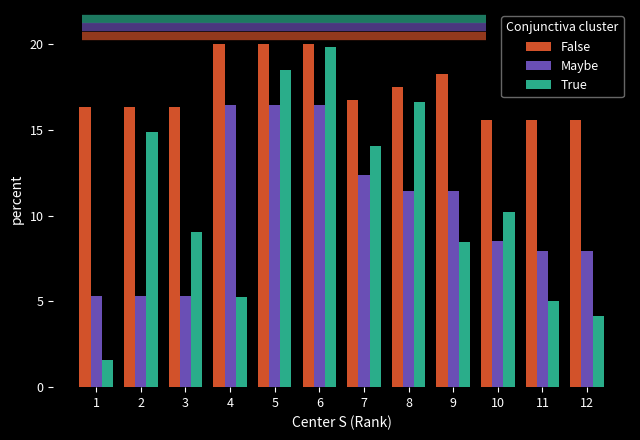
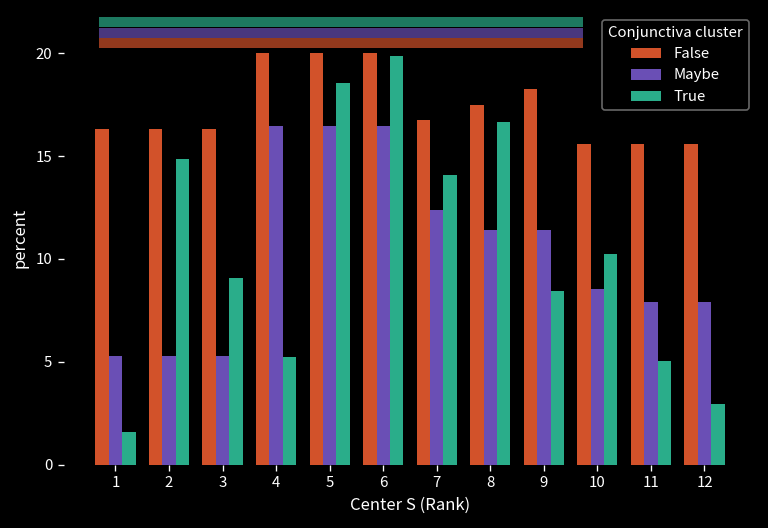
True, 12: 4.1 -> 2.9
